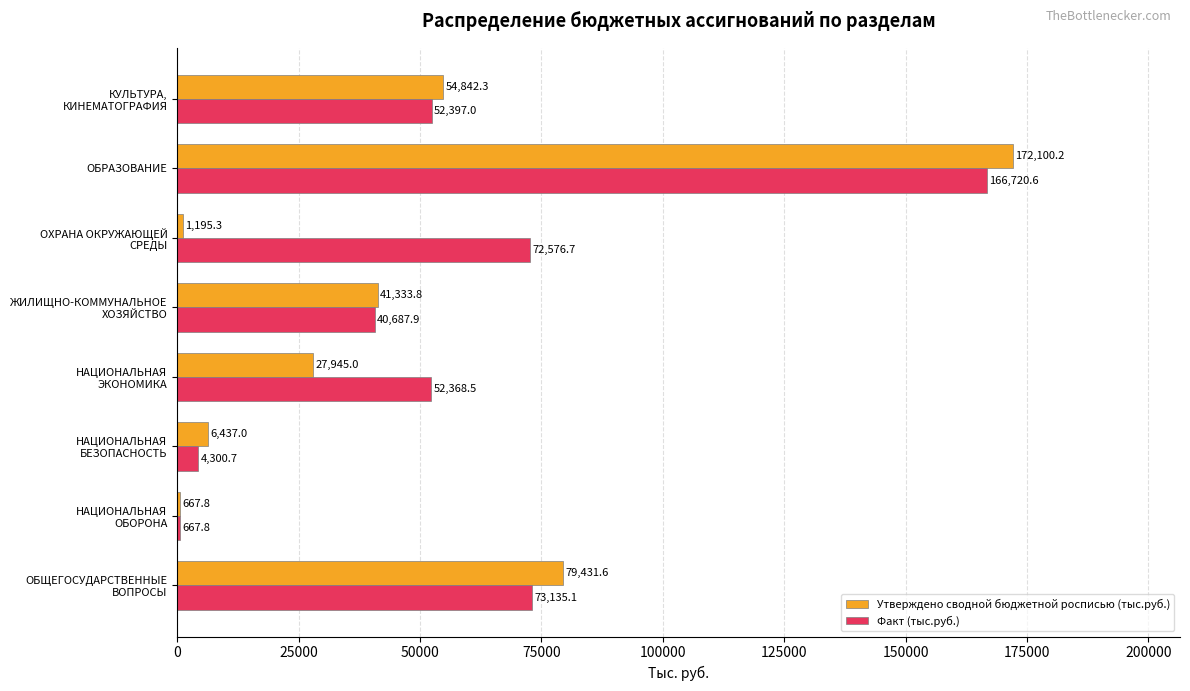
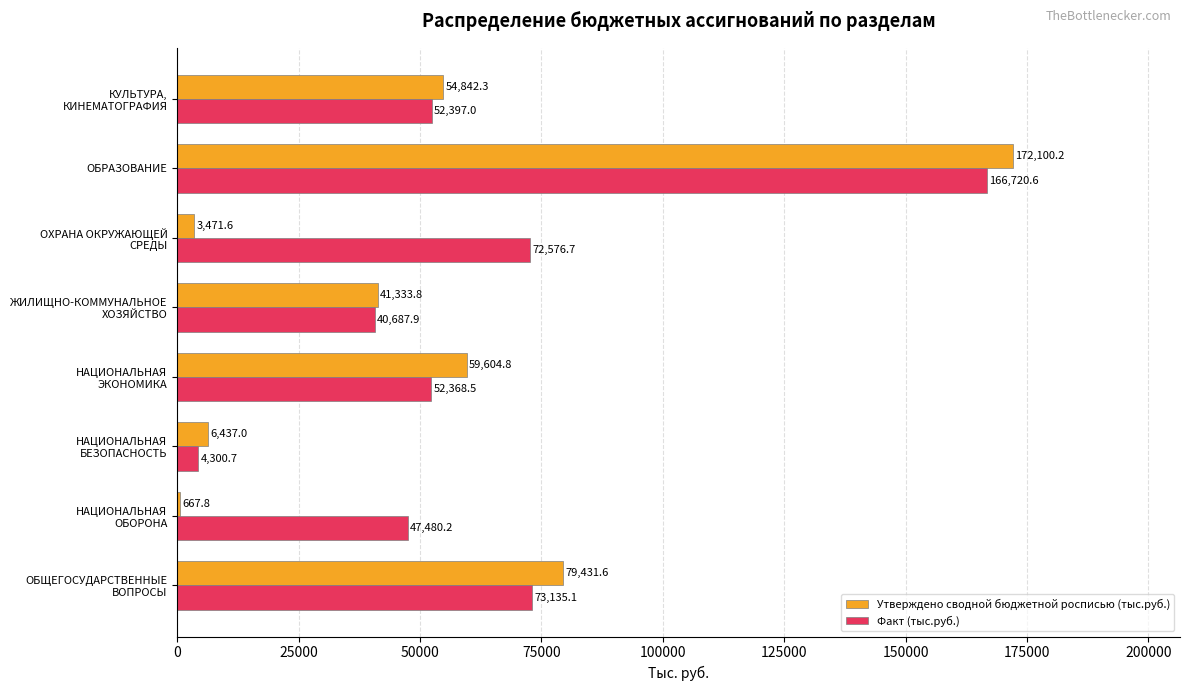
Утверждено сводной бюджетной росписью (тыс.руб.), ОХРАНА ОКРУЖАЮЩЕЙ СРЕДЫ: 1,195.3 -> 3,471.6
Утверждено сводной бюджетной росписью (тыс.руб.), НАЦИОНАЛЬНАЯ ЭКОНОМИКА: 27,945.0 -> 59,604.8
Факт (тыс.руб.), НАЦИОНАЛЬНАЯ ОБОРОНА: 667.8 -> 47,480.2
